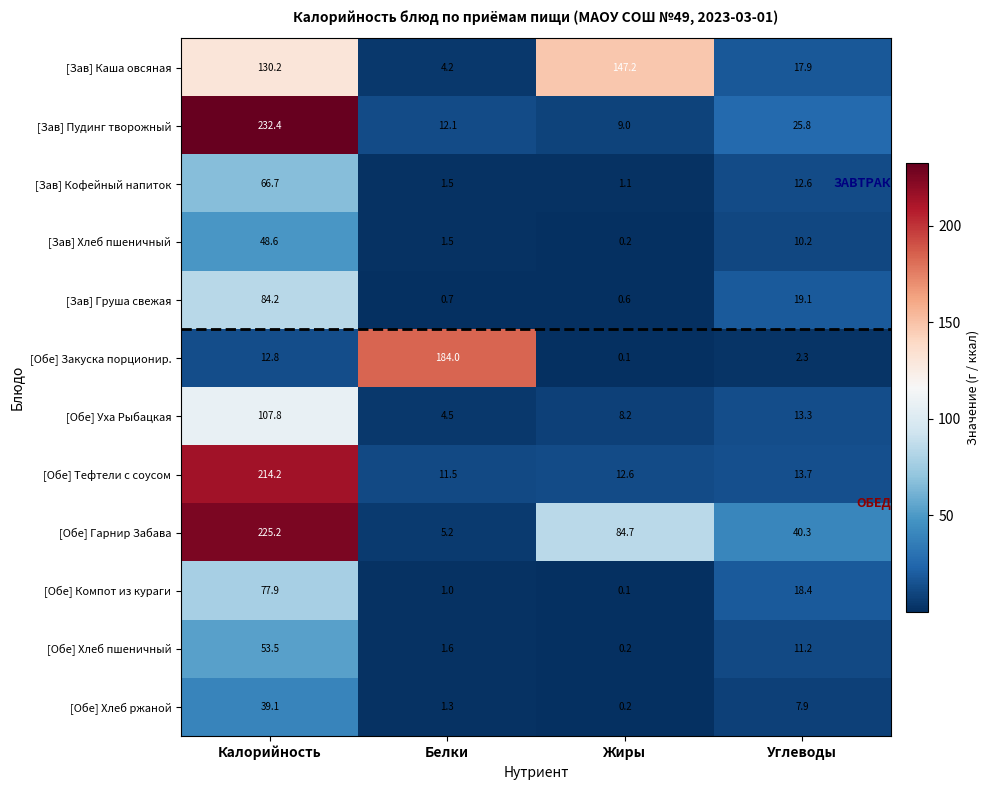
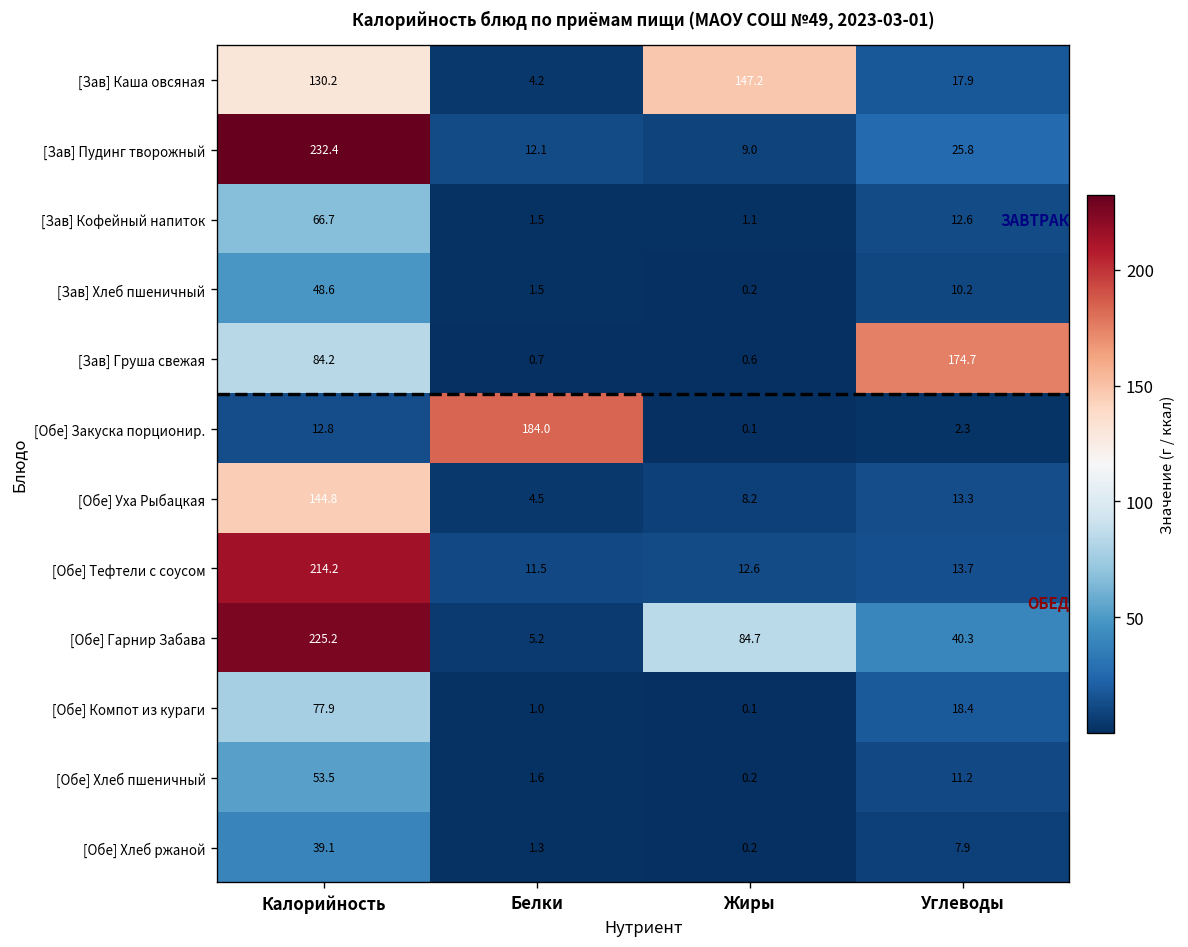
[Зав] Груша свежая, Углеводы: 19.1 -> 174.7
[Обе] Уха Рыбацкая, Калорийность: 107.8 -> 144.8
